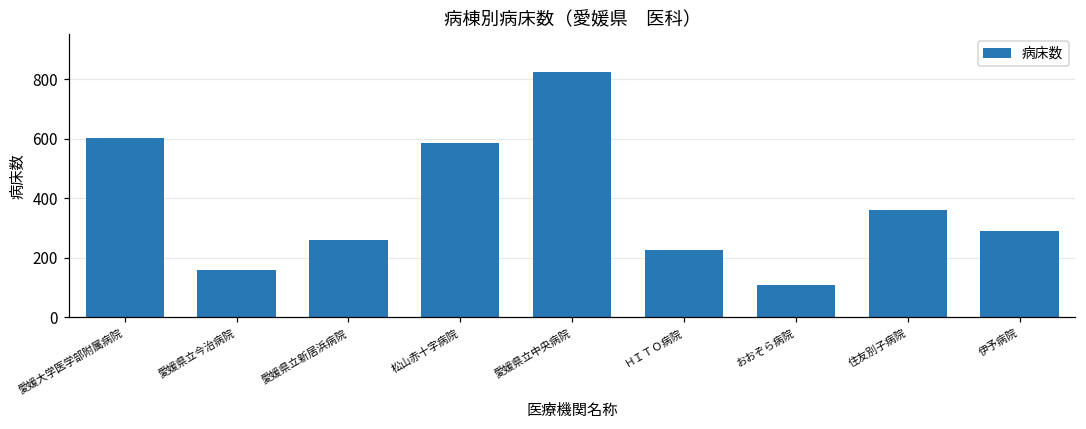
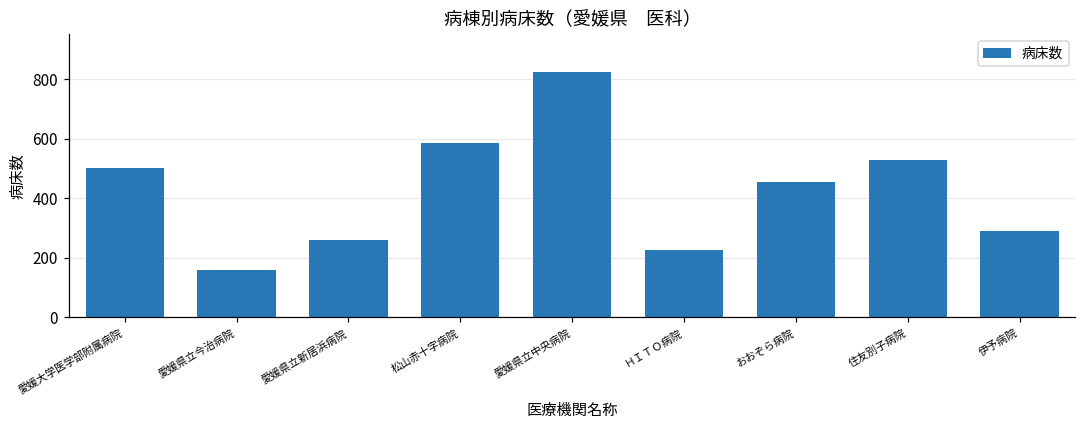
愛媛大学医学部附属病院: 600 -> 500
おおぞら病院: 110 -> 450
住友別子病院: 360 -> 530
